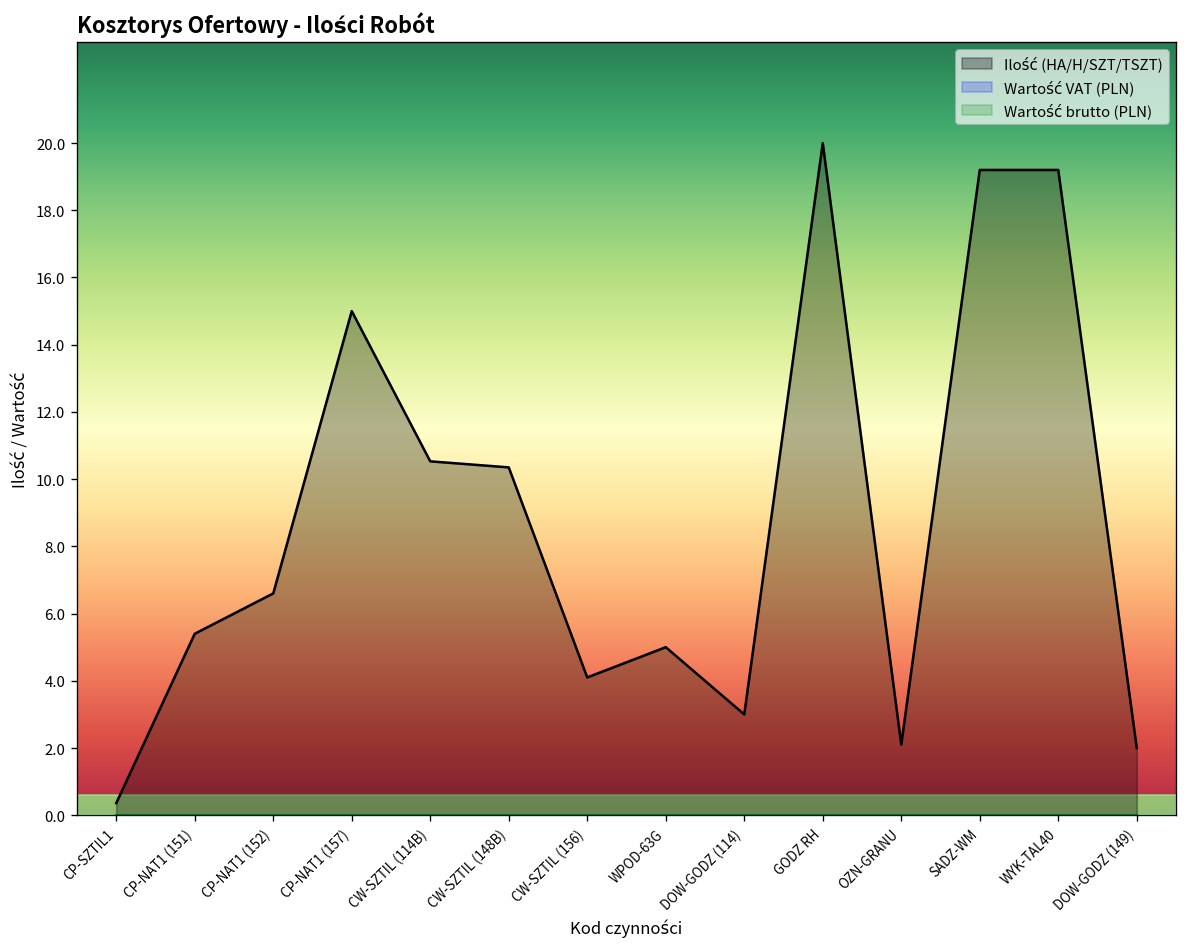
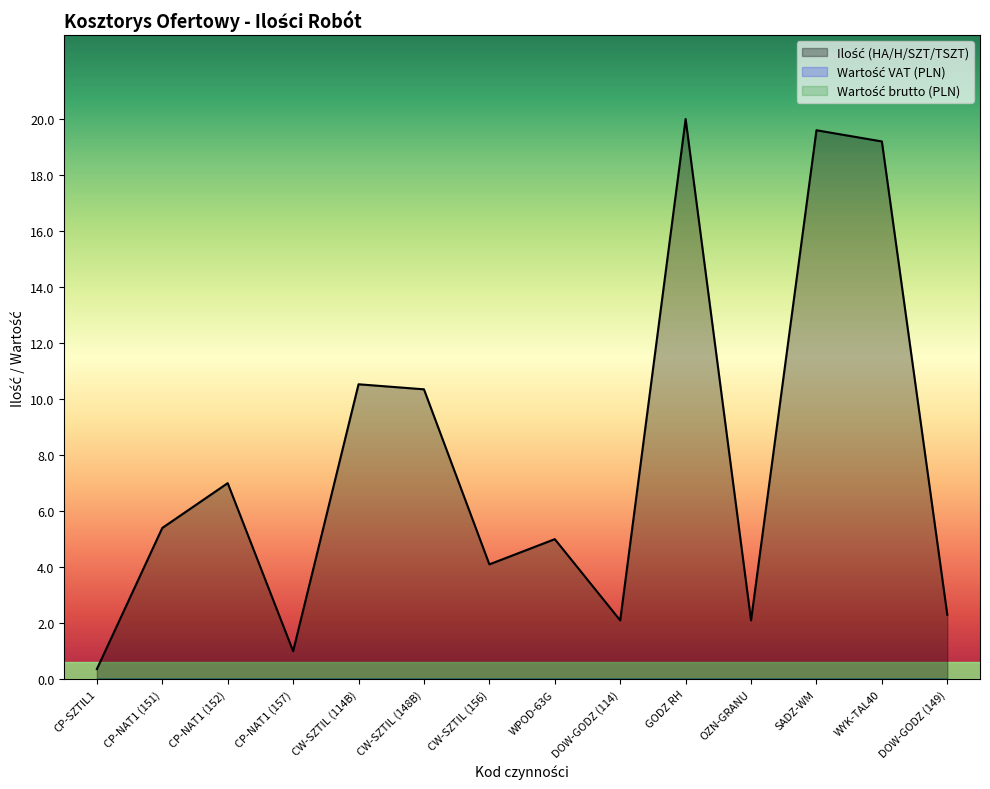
Ilość (HA/H/SZT/TSZT), CP-NAT1 (152): 6.6 -> 7.0
Ilość (HA/H/SZT/TSZT), CP-NAT1 (157): 15 -> 1
Ilość (HA/H/SZT/TSZT), DOW-GODZ (114): 3.0 -> 2.1
Ilość (HA/H/SZT/TSZT), SADZ-WM: 19.2 -> 19.6
Ilość (HA/H/SZT/TSZT), DOW-GODZ (149): 2.0 -> 2.3
